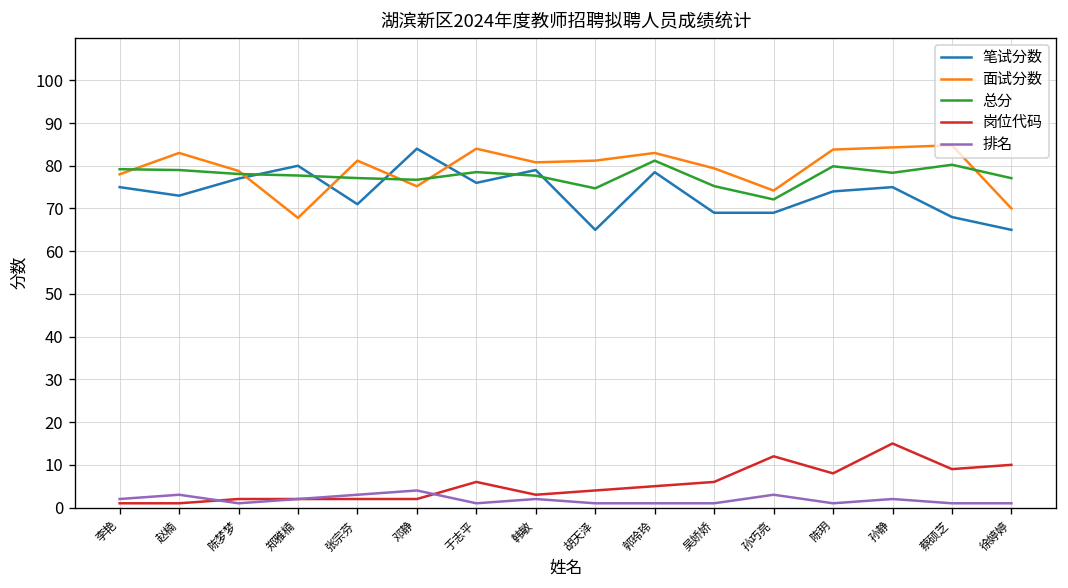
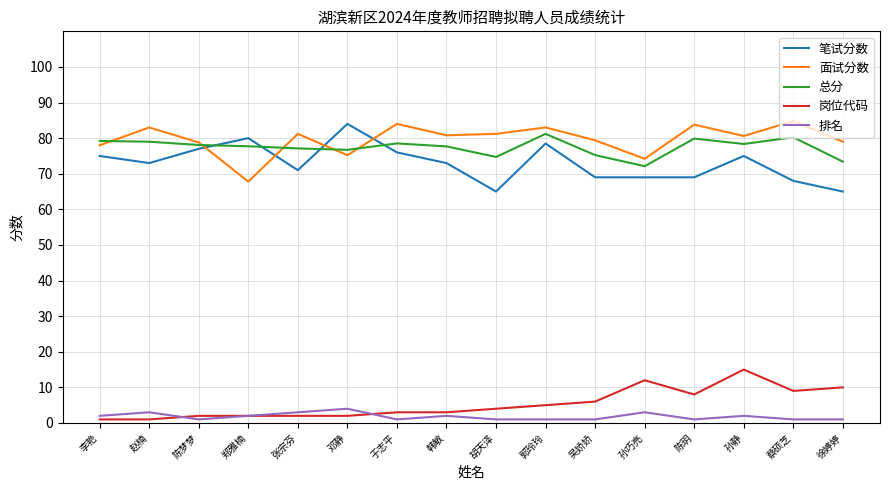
岗位代码, 于志平: 6 -> 3
笔试分数, 韩敏: 79 -> 73
笔试分数, 陈玥: 74 -> 69
面试分数, 孙静: 84 -> 81
面试分数, 徐婷婷: 70 -> 79
总分, 徐婷婷: 77 -> 73
